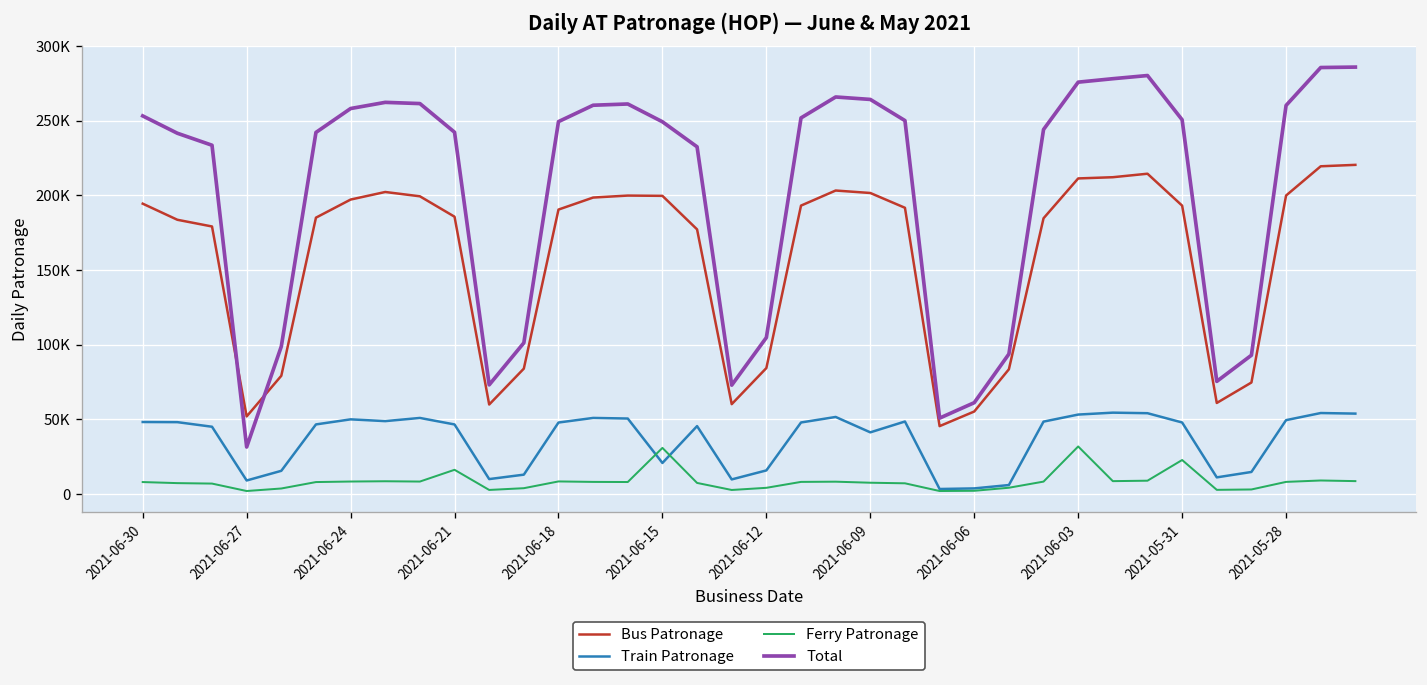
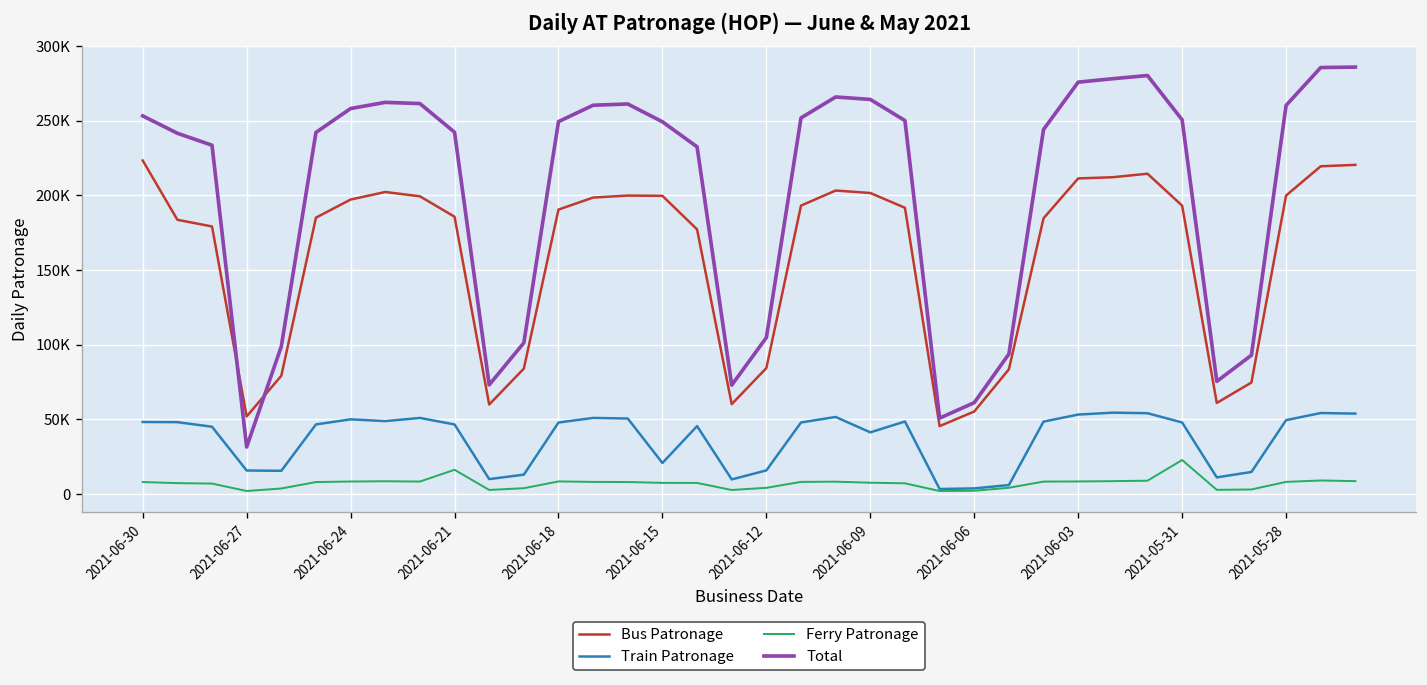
Bus Patronage, 2021-06-30: 194000 -> 223000
Train Patronage, 2021-06-27: 9000 -> 16000
Ferry Patronage, 2021-06-15: 31000 -> 7000
Ferry Patronage, 2021-06-03: 32000 -> 8000
